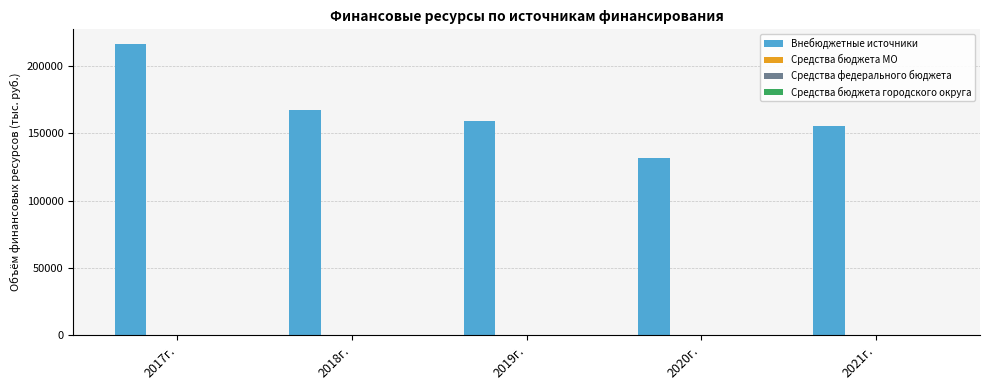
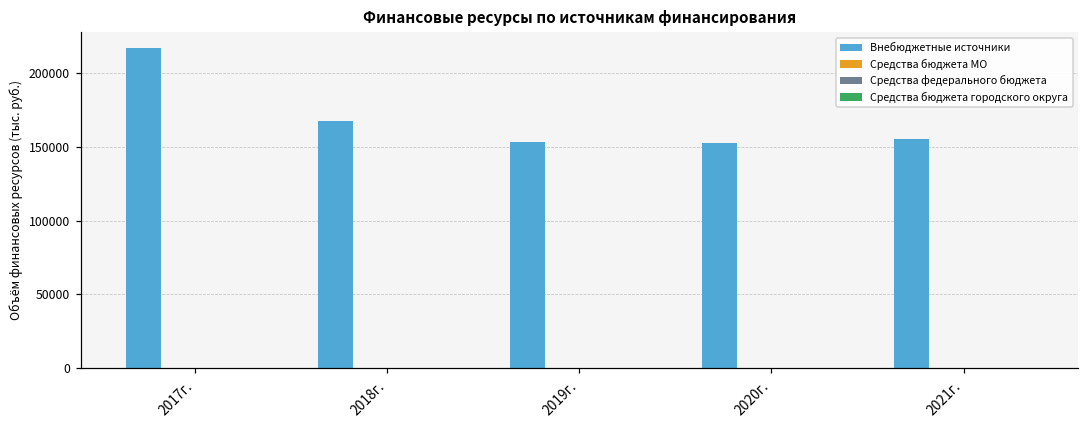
Внебюджетные источники, 2019г.: 159000 -> 153000
Внебюджетные источники, 2020г.: 132000 -> 152000
